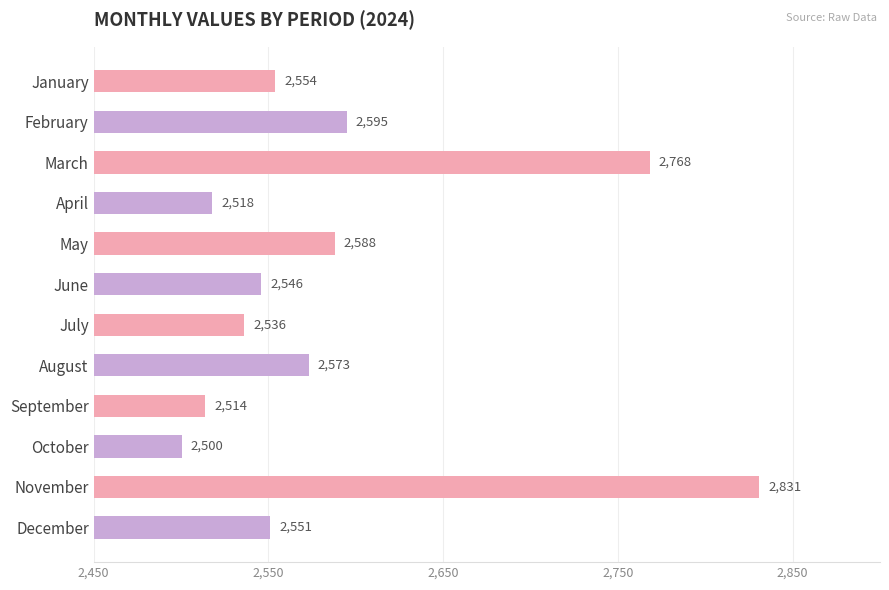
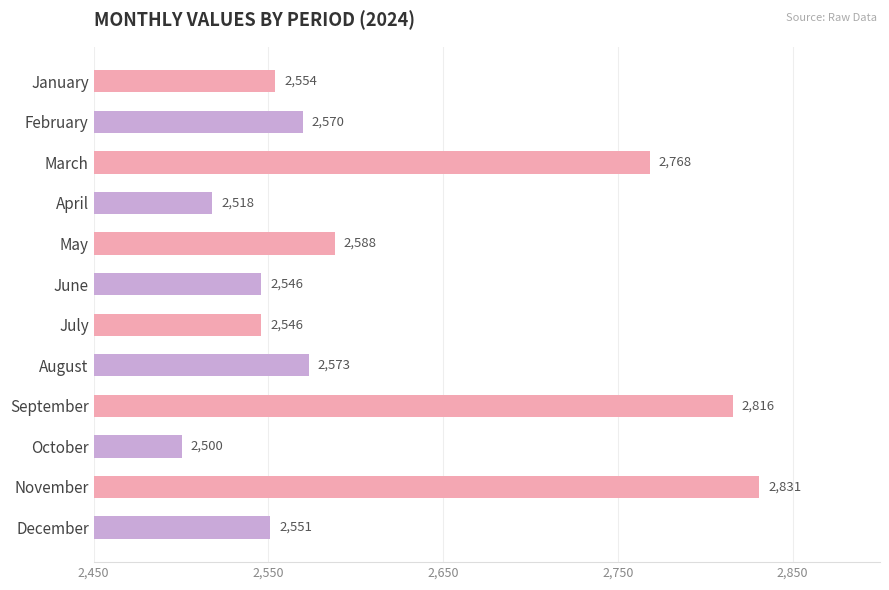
February: 2,595 -> 2,570
July: 2,536 -> 2,546
September: 2,514 -> 2,816
